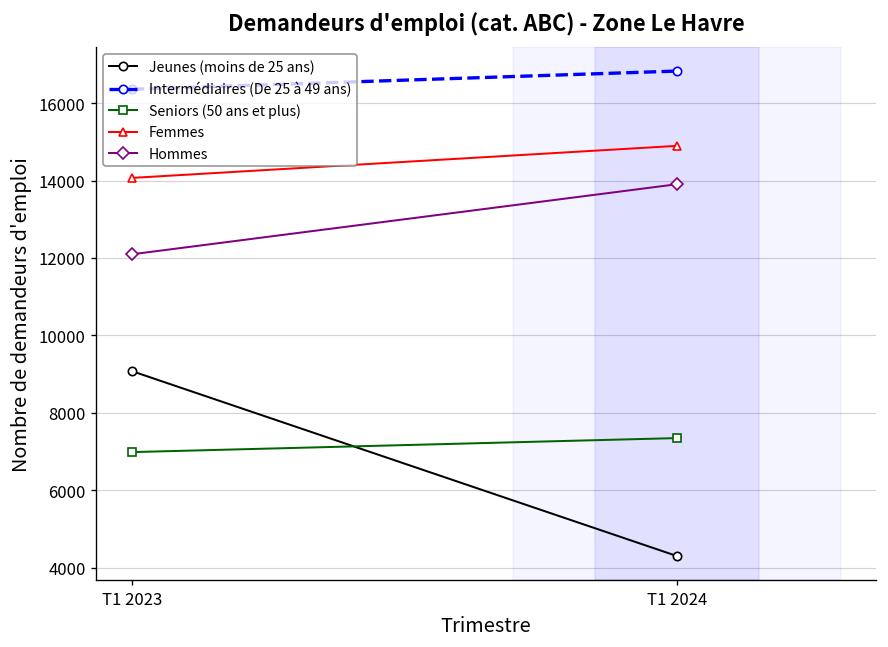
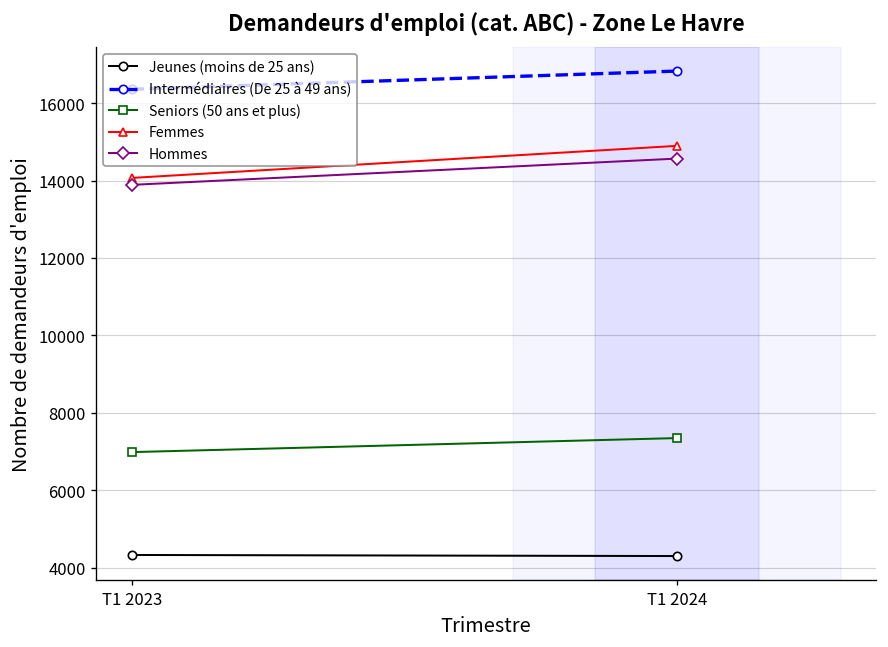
Jeunes (moins de 25 ans), T1 2023: 9100 -> 4300
Hommes, T1 2023: 12100 -> 13900
Hommes, T1 2024: 13900 -> 14600
